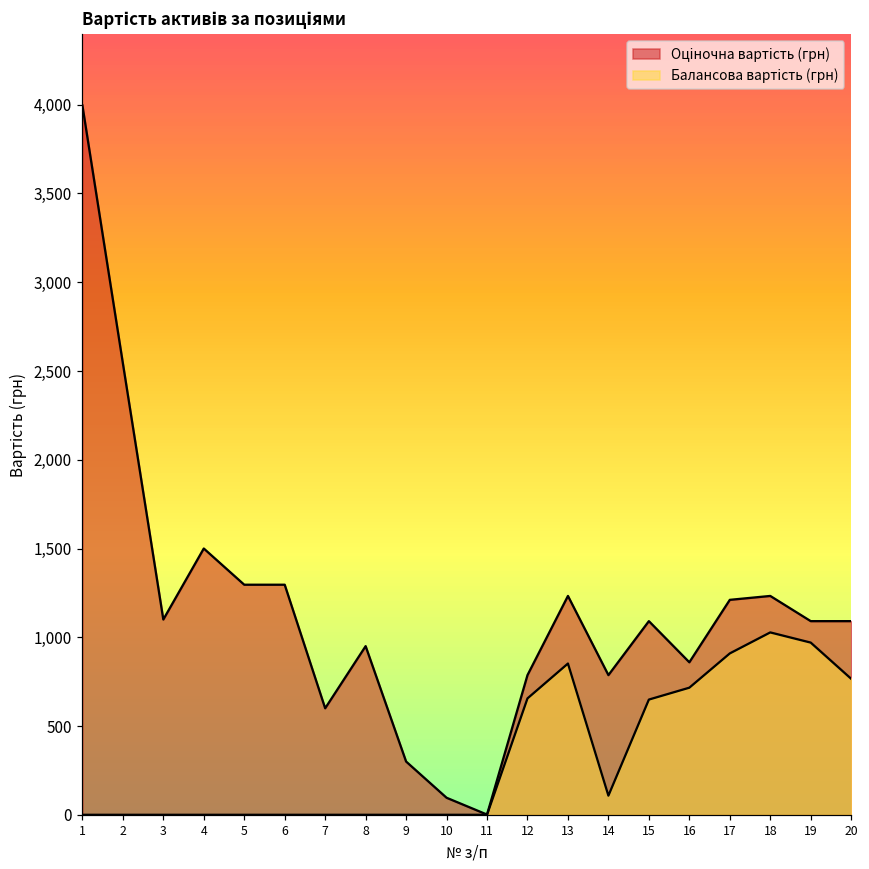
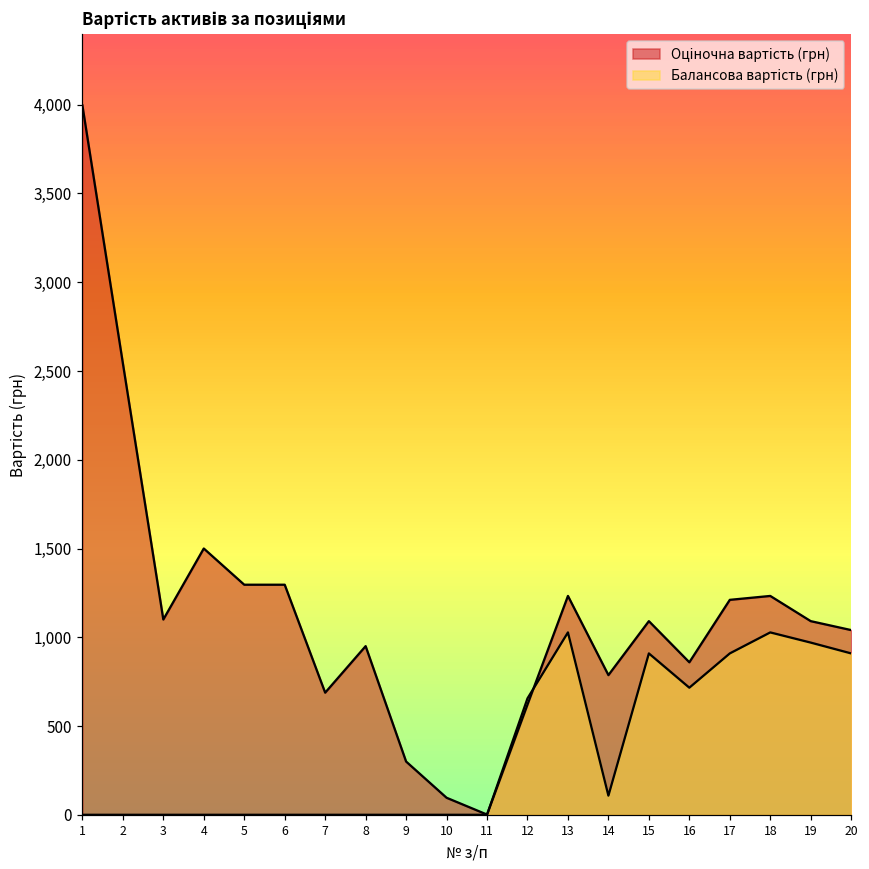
Оціночна вартість (грн), 7: 600 -> 690
Оціночна вартість (грн), 12: 790 -> 620
Балансова вартість (грн), 13: 850 -> 1,030
Балансова вартість (грн), 15: 650 -> 910
Оціночна вартість (грн), 20: 1,090 -> 1,040
Балансова вартість (грн), 20: 770 -> 910
